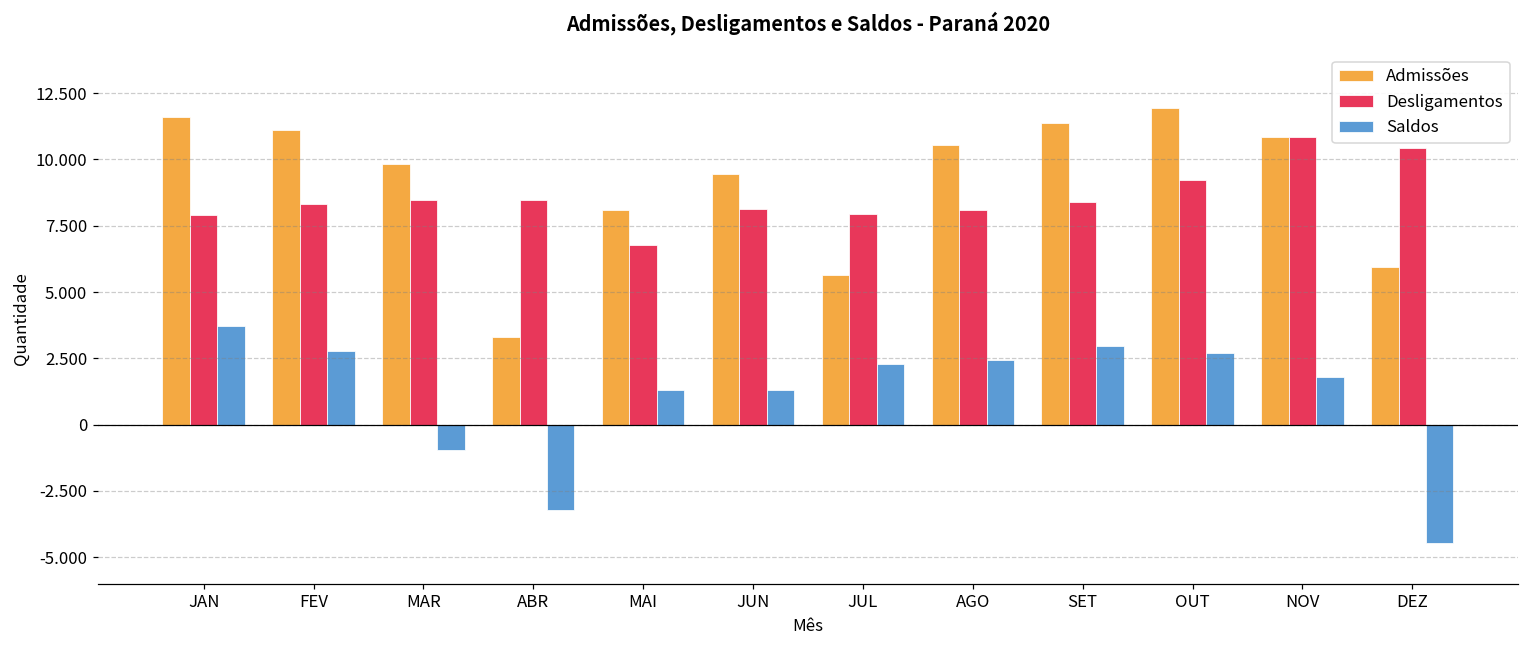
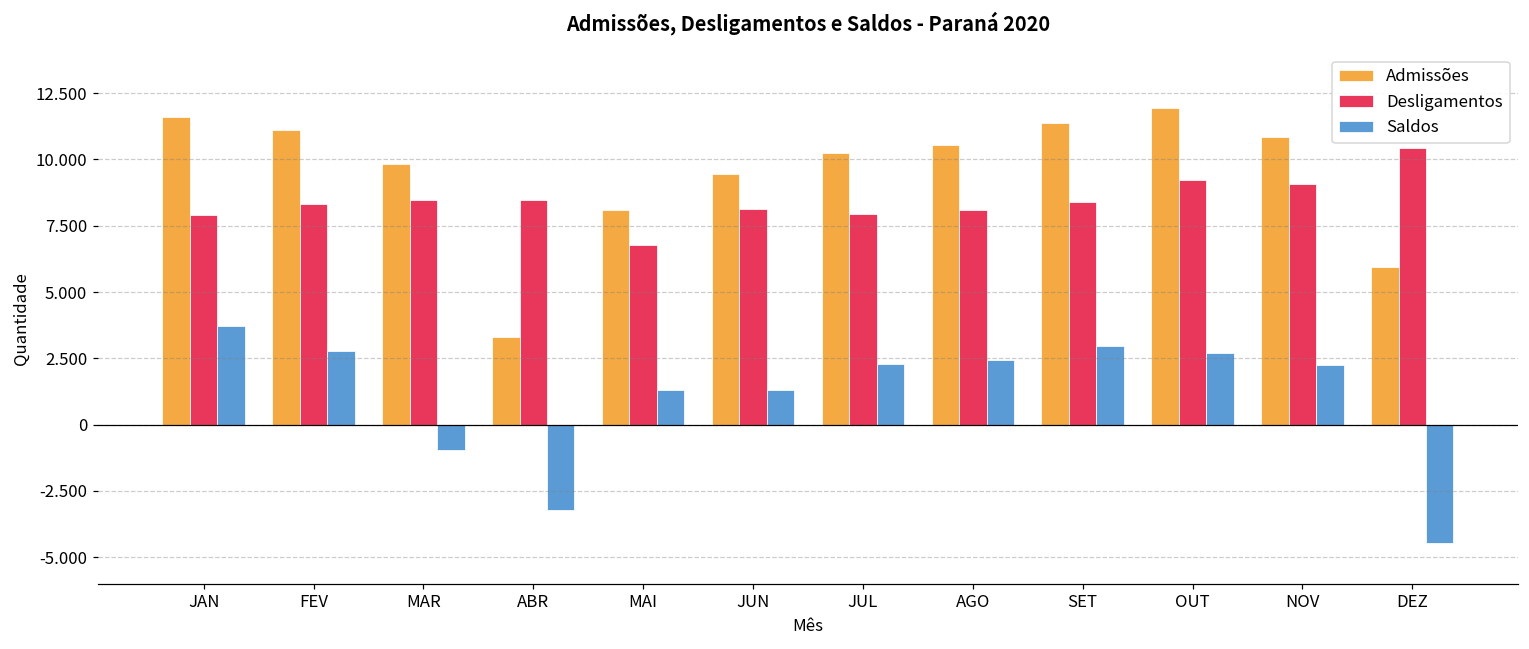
Admissões, JUL: 5.6 -> 10.2
Desligamentos, NOV: 10.9 -> 9.1
Saldos, NOV: 1.8 -> 2.3
